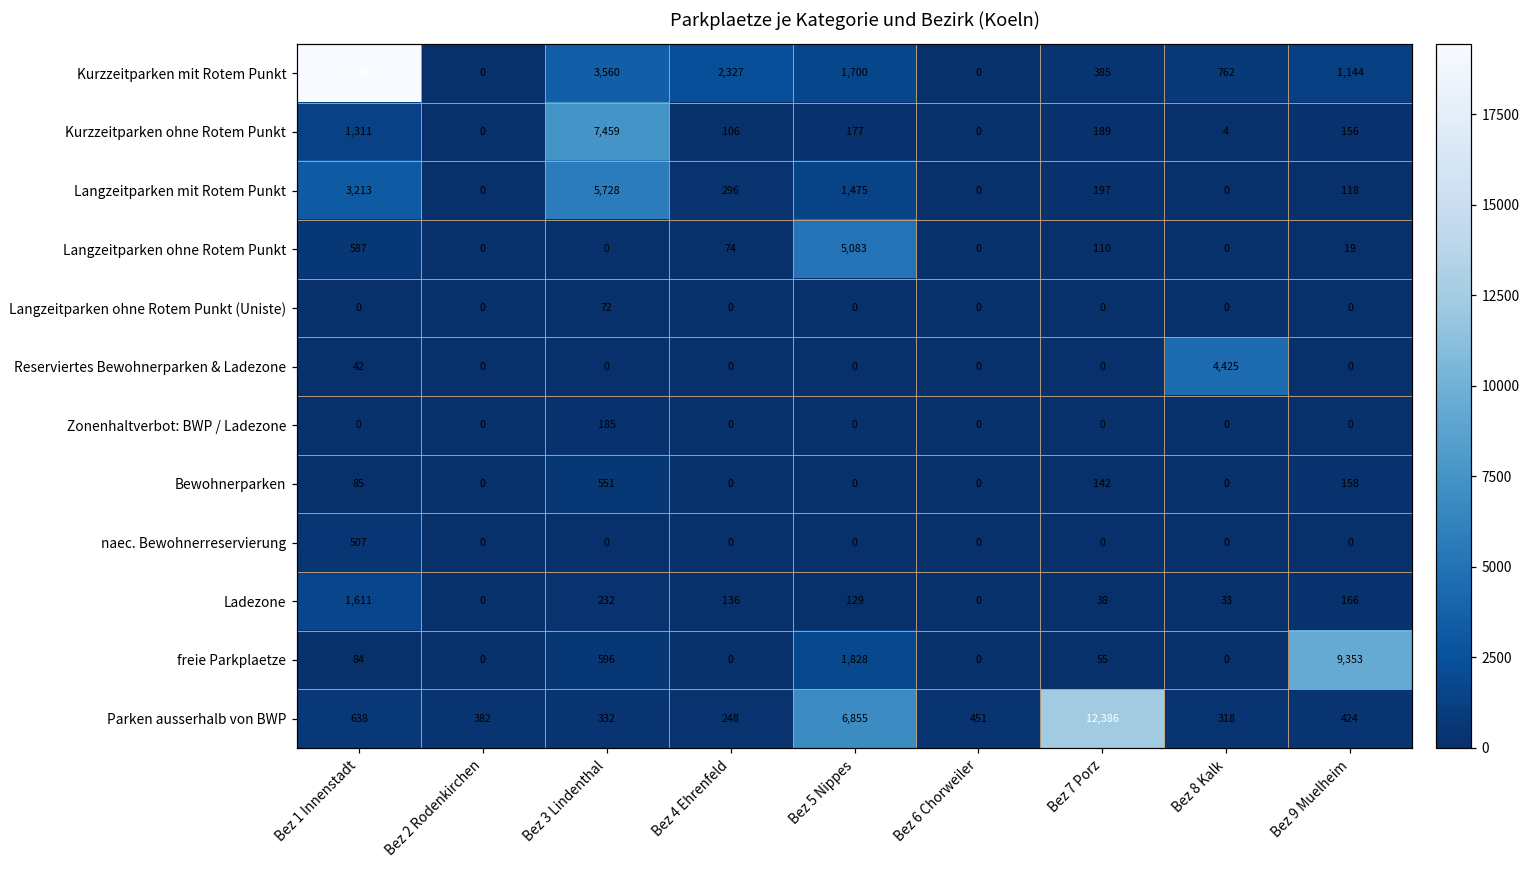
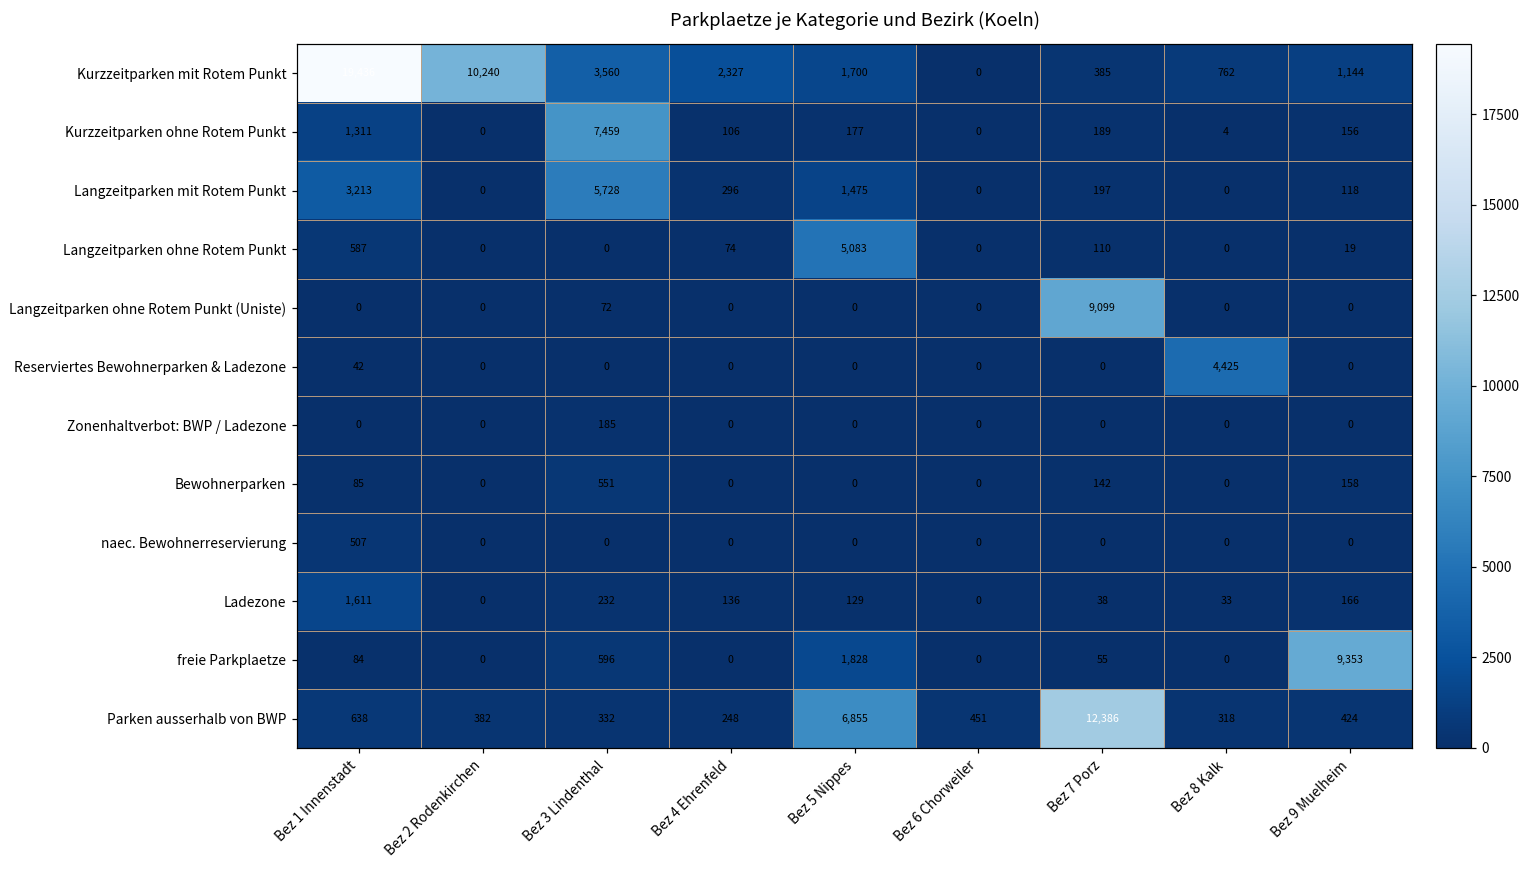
Kurzzeitparken mit Rotem Punkt, Bez 2 Rodenkirchen: 0 -> 10,240
Langzeitparken ohne Rotem Punkt (Uniste), Bez 7 Porz: 0 -> 9,099
